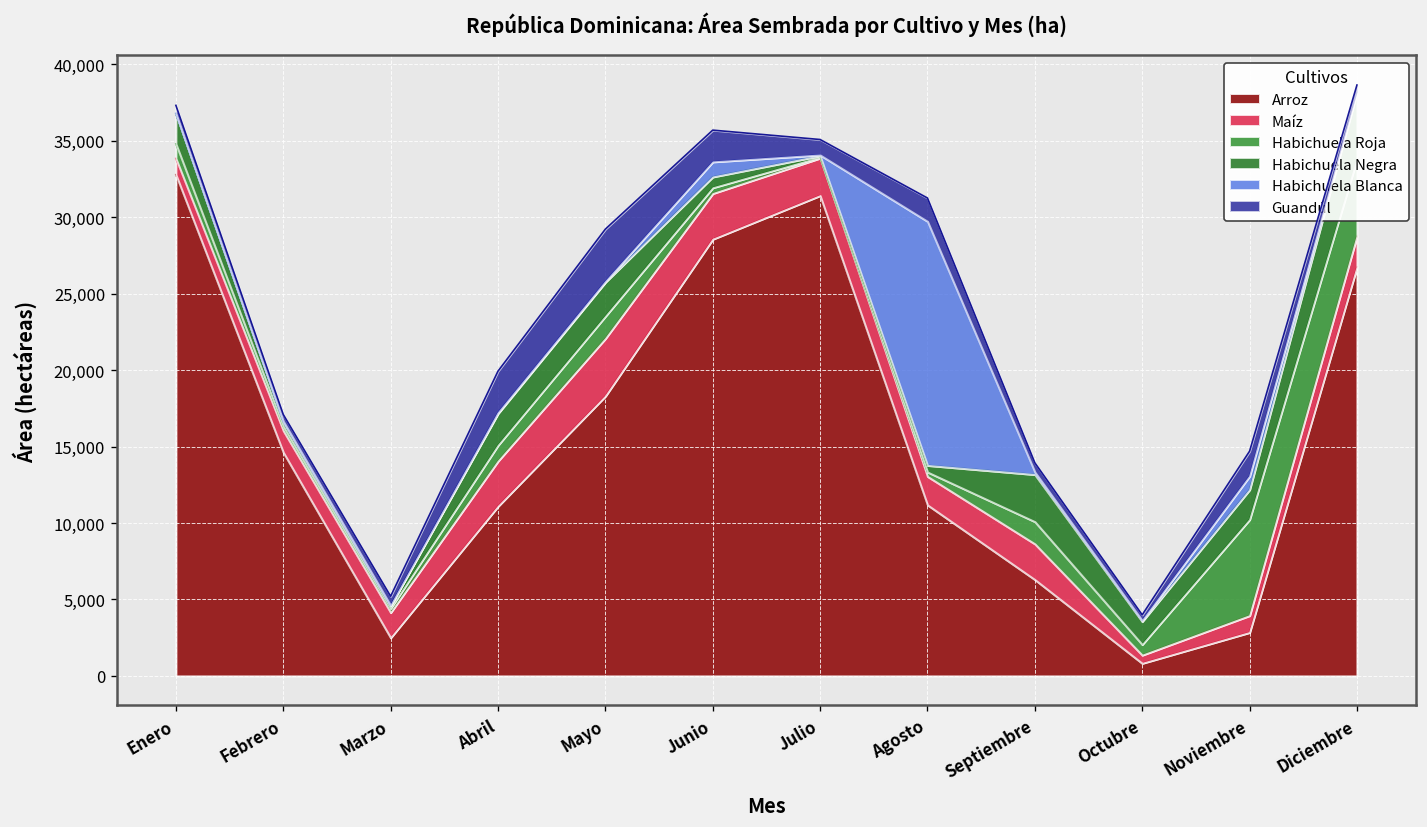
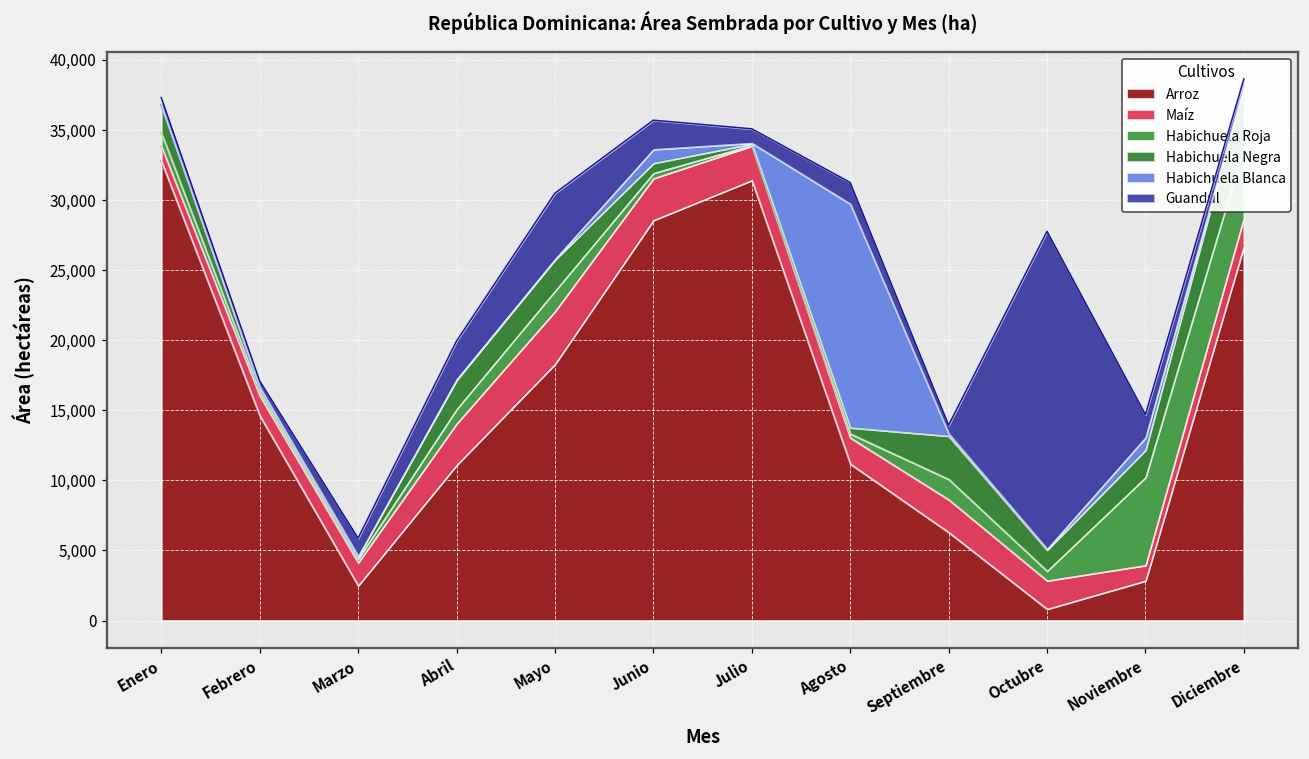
Guandúl, Marzo: 600 -> 1,300
Guandúl, Mayo: 3,400 -> 4,700
Maíz, Octubre: 500 -> 2,000
Guandúl, Octubre: 400 -> 22,700
